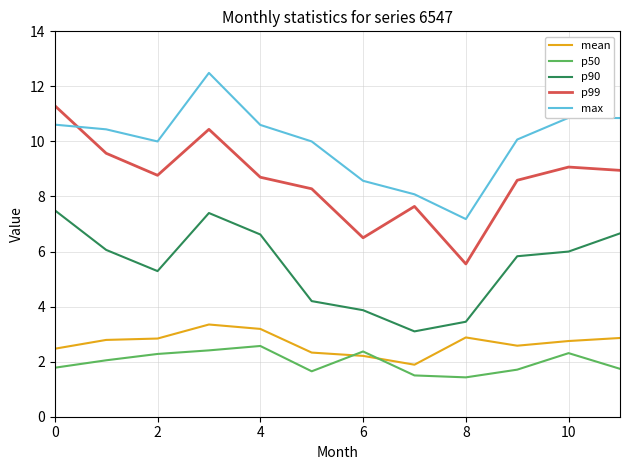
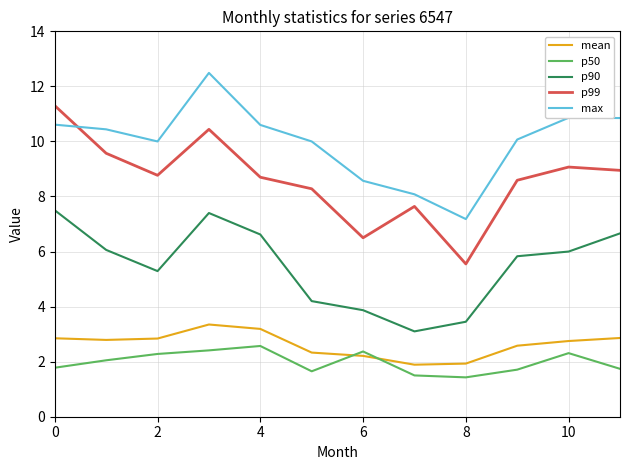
mean, 0: 2.5 -> 2.9
mean, 8: 2.9 -> 1.9
